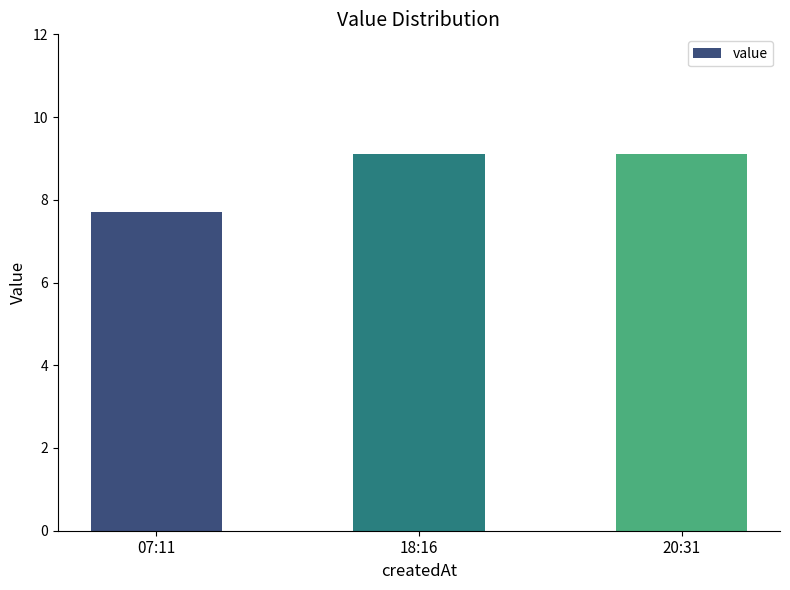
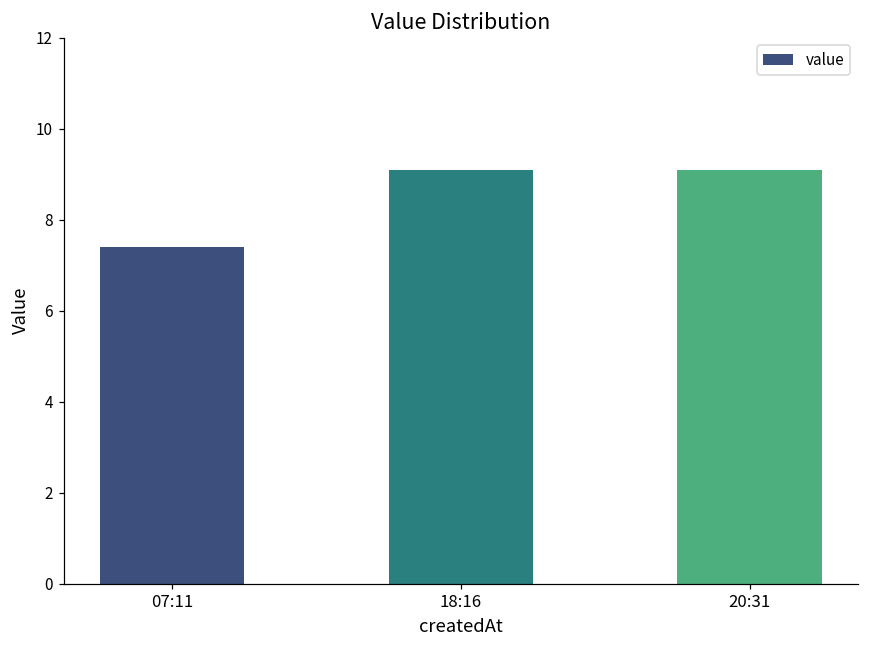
07:11: 7.7 -> 7.4
